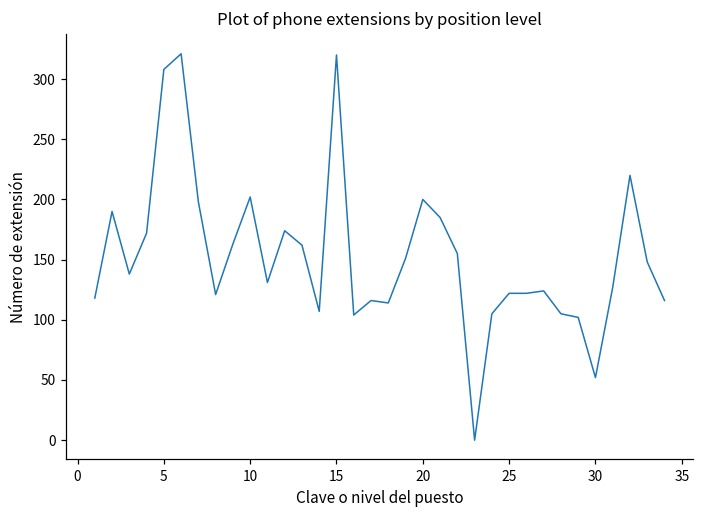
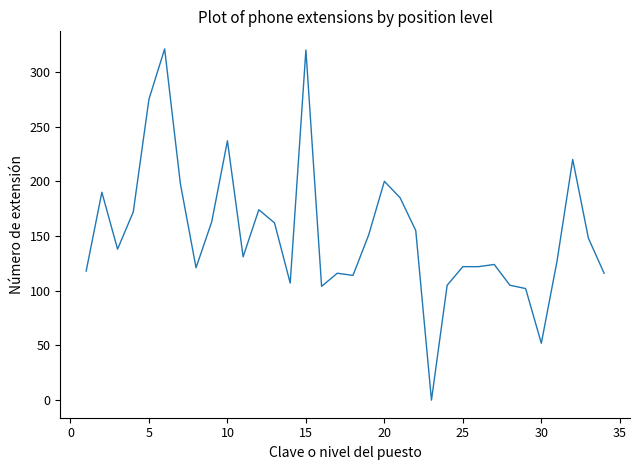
5: 308 -> 275
10: 202 -> 237
